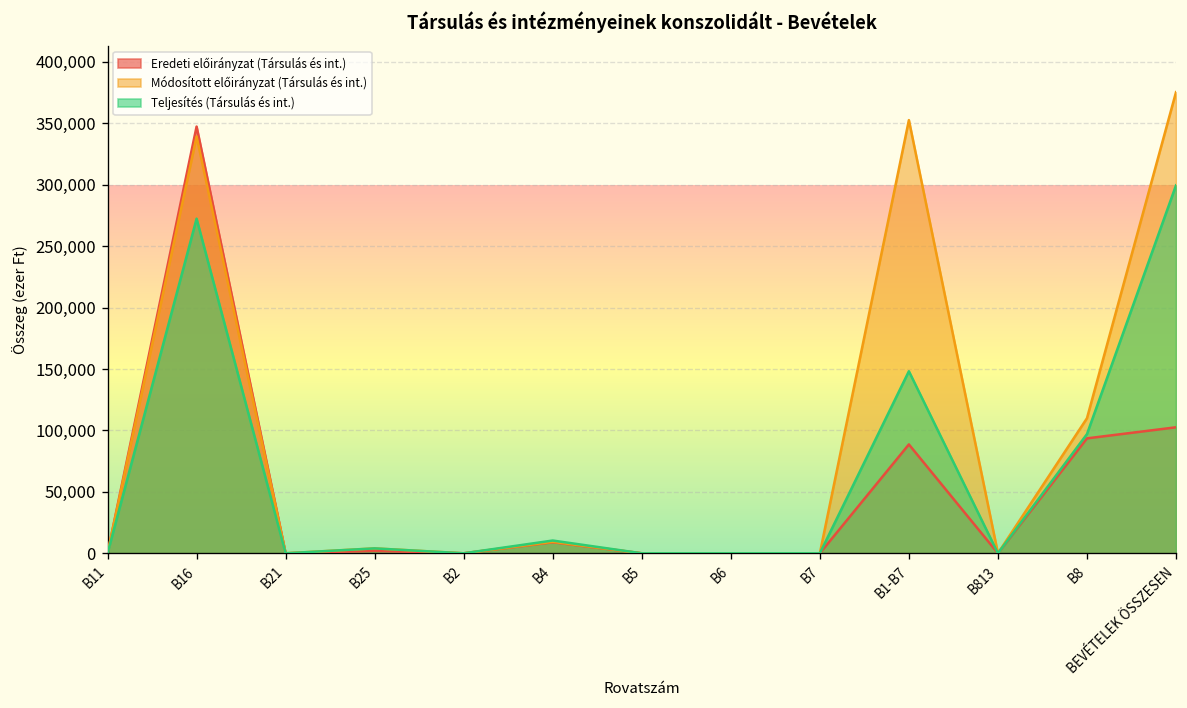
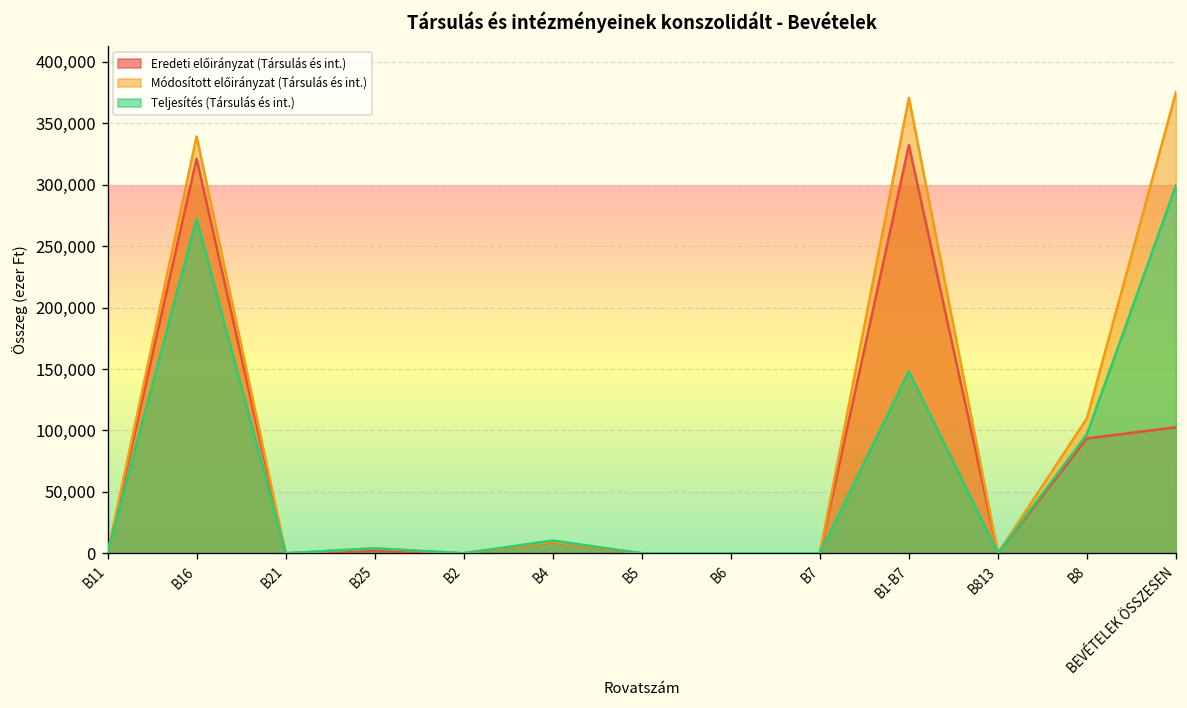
Eredeti előirányzat (Társulás és int.), B16: 347,000 -> 321,000
Eredeti előirányzat (Társulás és int.), B1-B7: 89,000 -> 332,000
Módosított előirányzat (Társulás és int.), B1-B7: 353,000 -> 371,000
